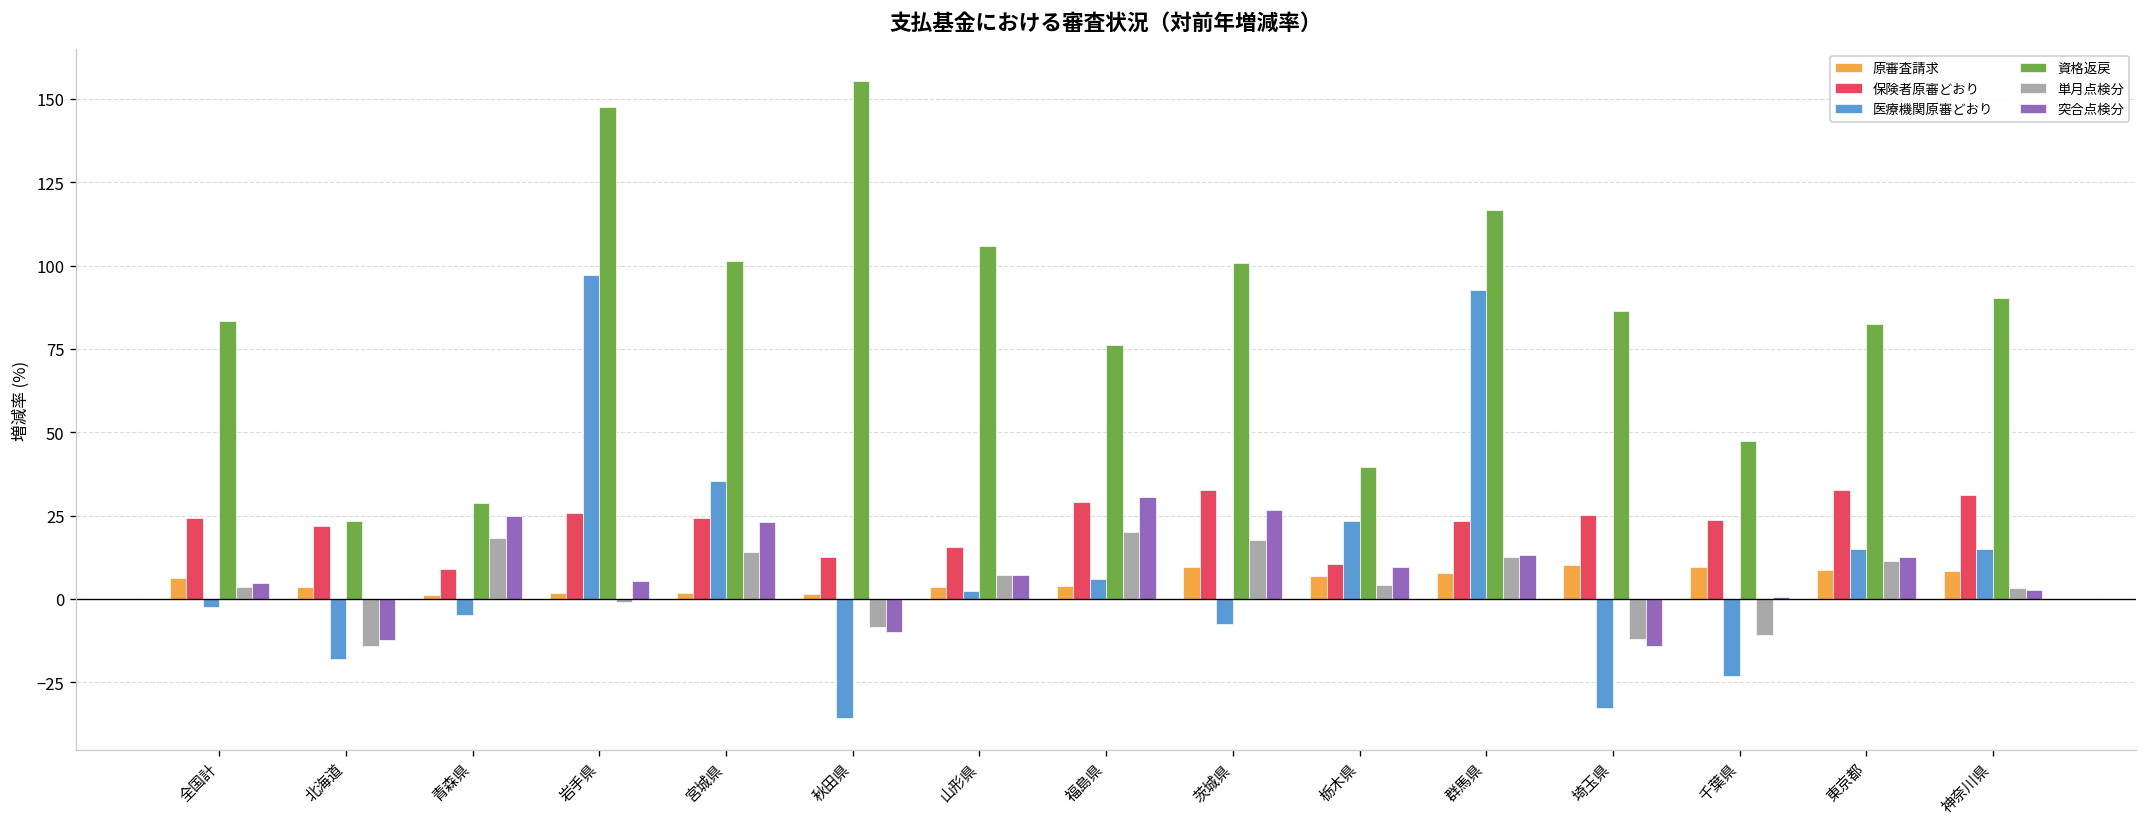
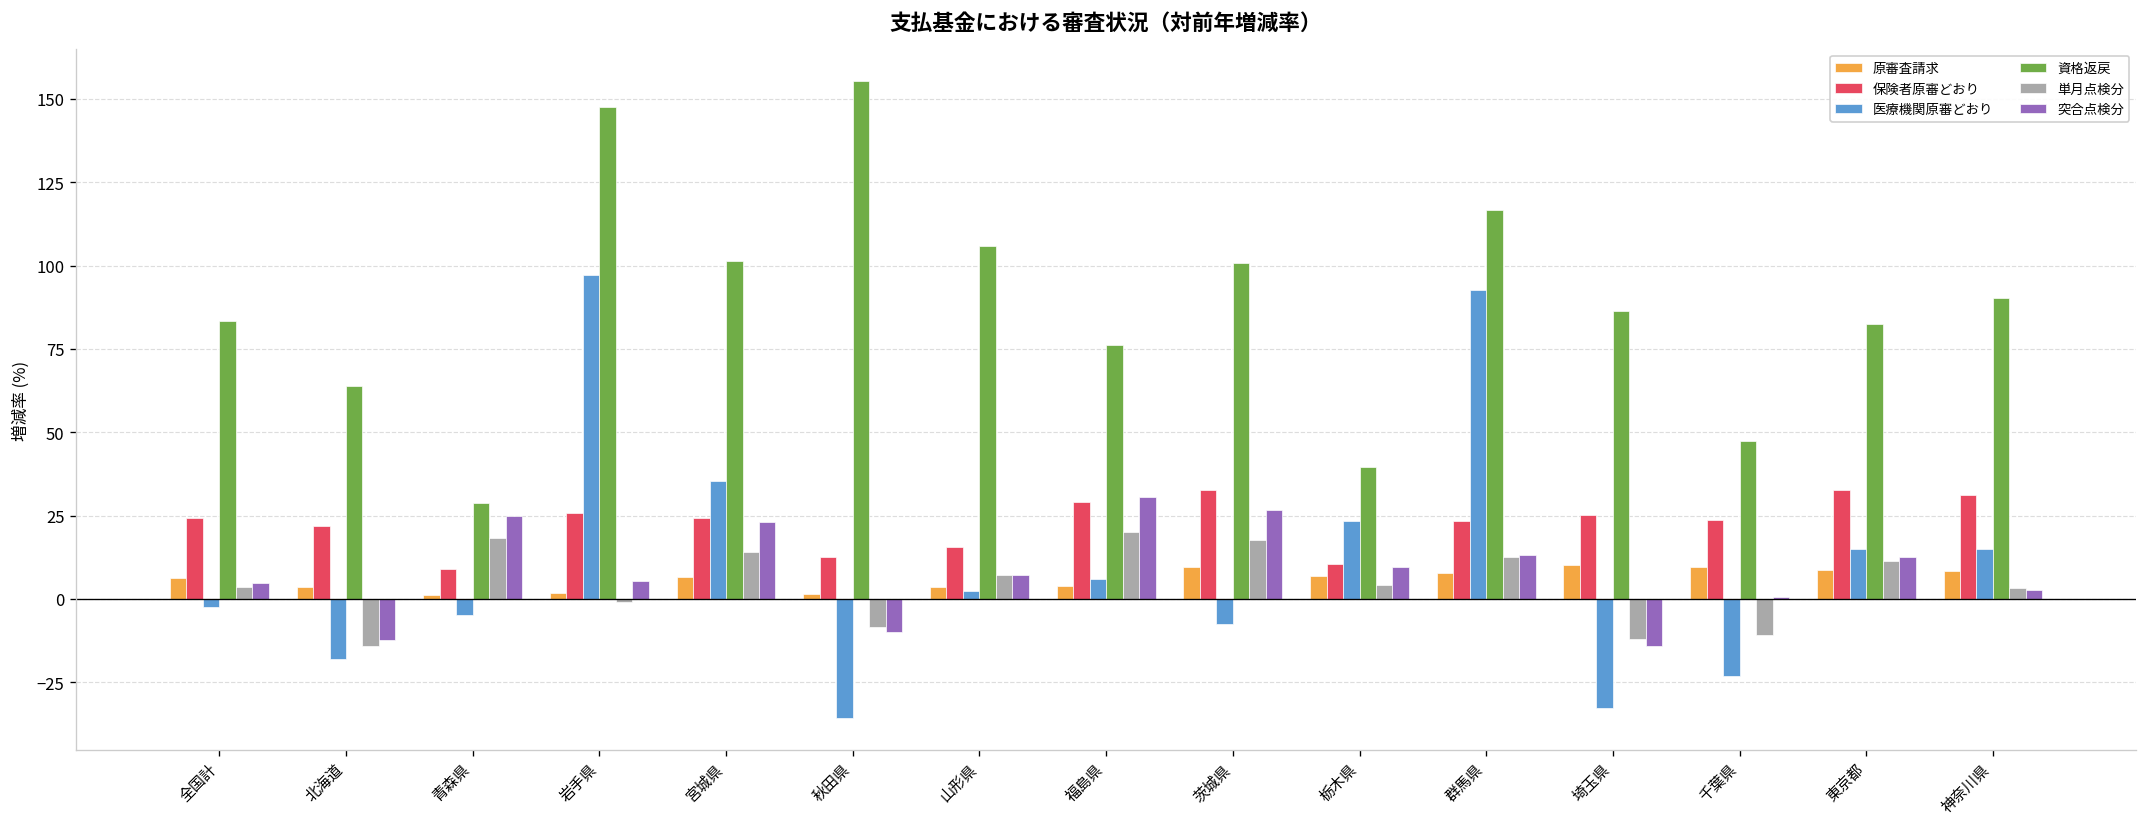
資格返戻, 北海道: 23 -> 64
原審査請求, 宮城県: 2 -> 7
